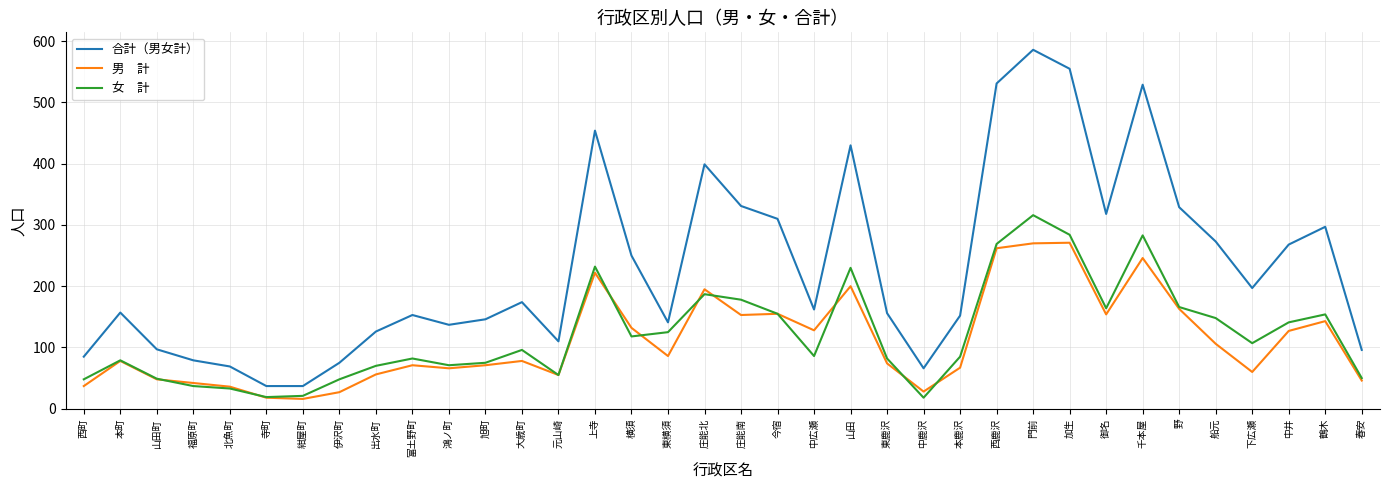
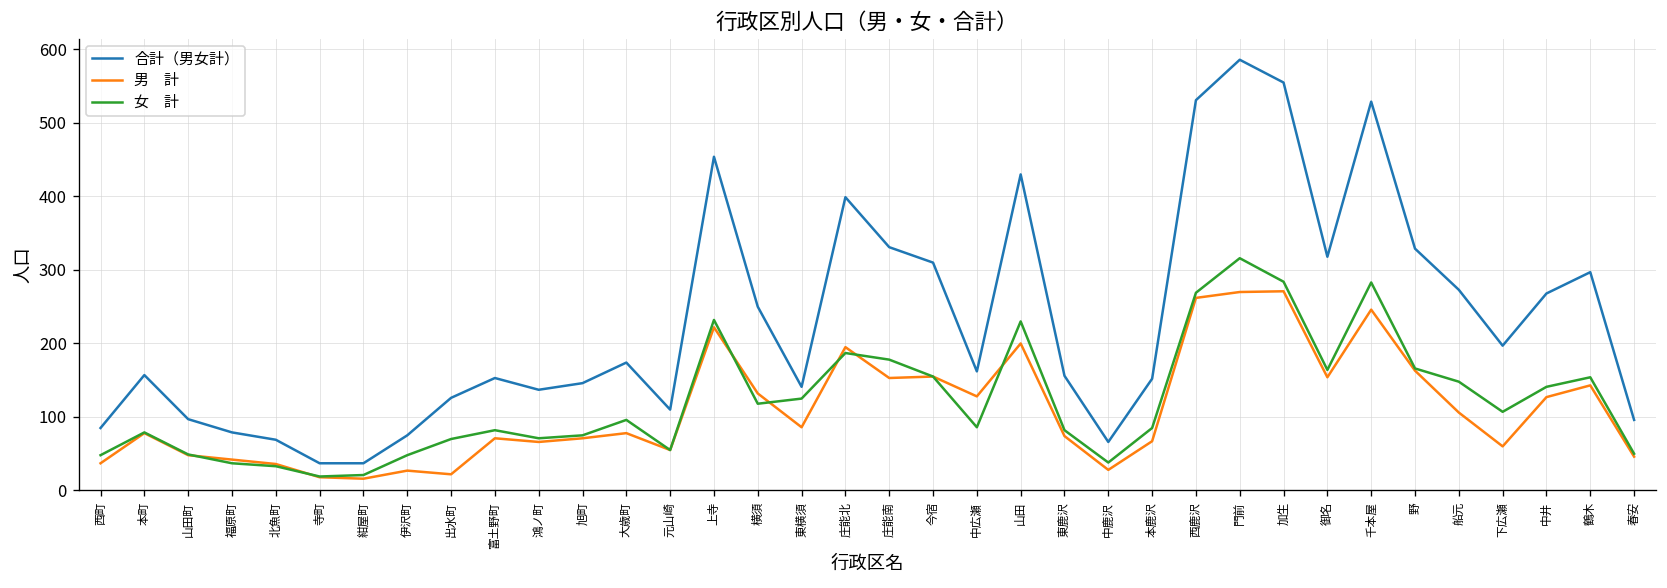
男 計, 出水町: 60 -> 20
女 計, 中鹿沢: 20 -> 40
